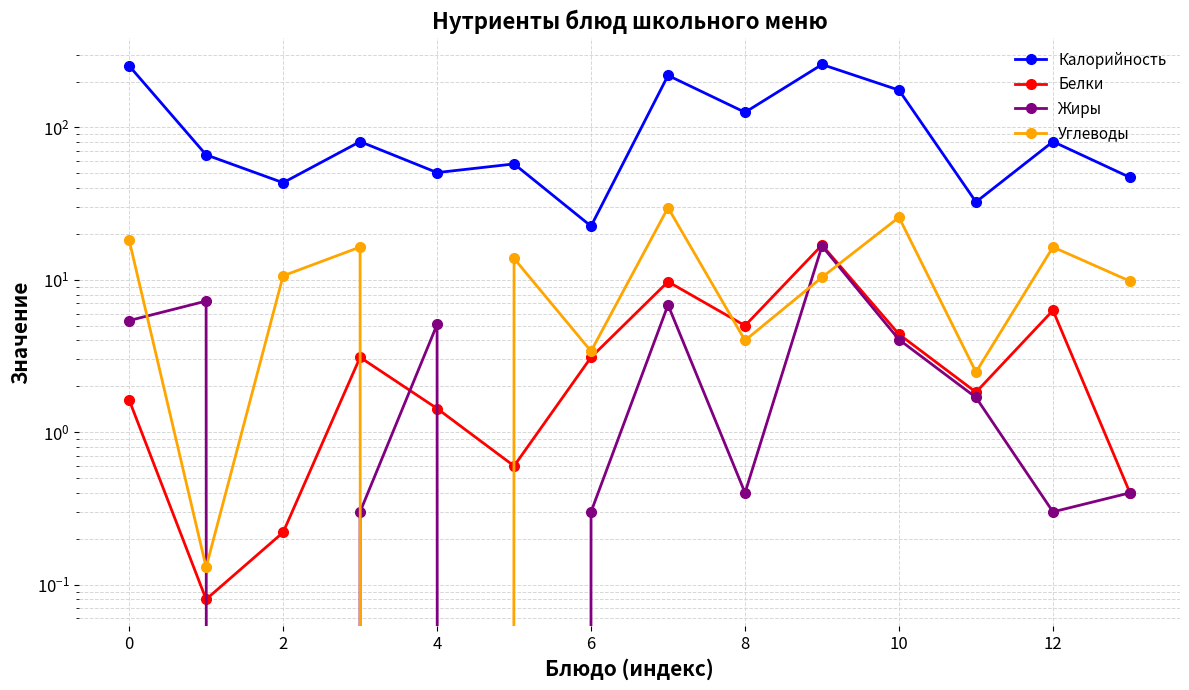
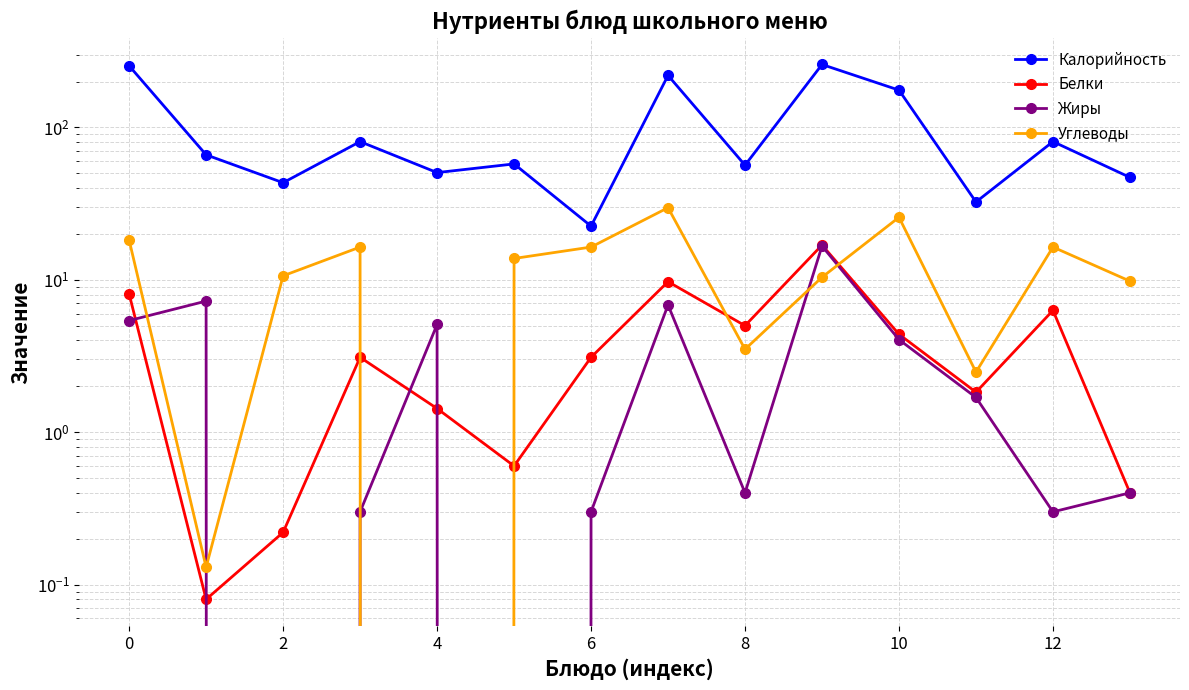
Белки, 0: 1.6 -> 8
Углеводы, 6: 3.4 -> 16
Калорийность, 8: 130 -> 57
Углеводы, 8: 4.0 -> 3.5
